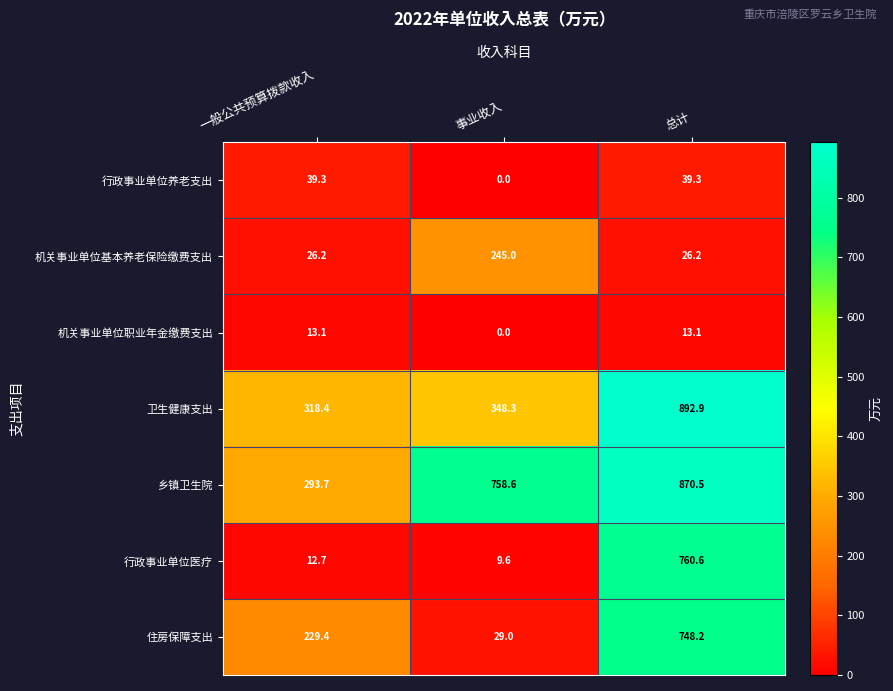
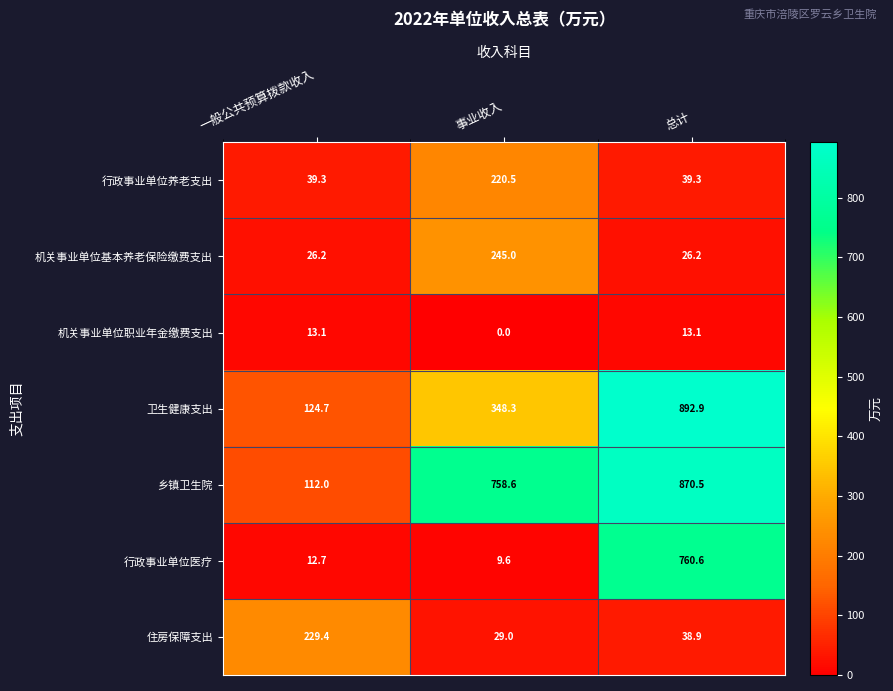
行政事业单位养老支出, 事业收入: 0.0 -> 220.5
卫生健康支出, 一般公共预算拨款收入: 318.4 -> 124.7
乡镇卫生院, 一般公共预算拨款收入: 293.7 -> 112.0
住房保障支出, 总计: 748.2 -> 38.9
